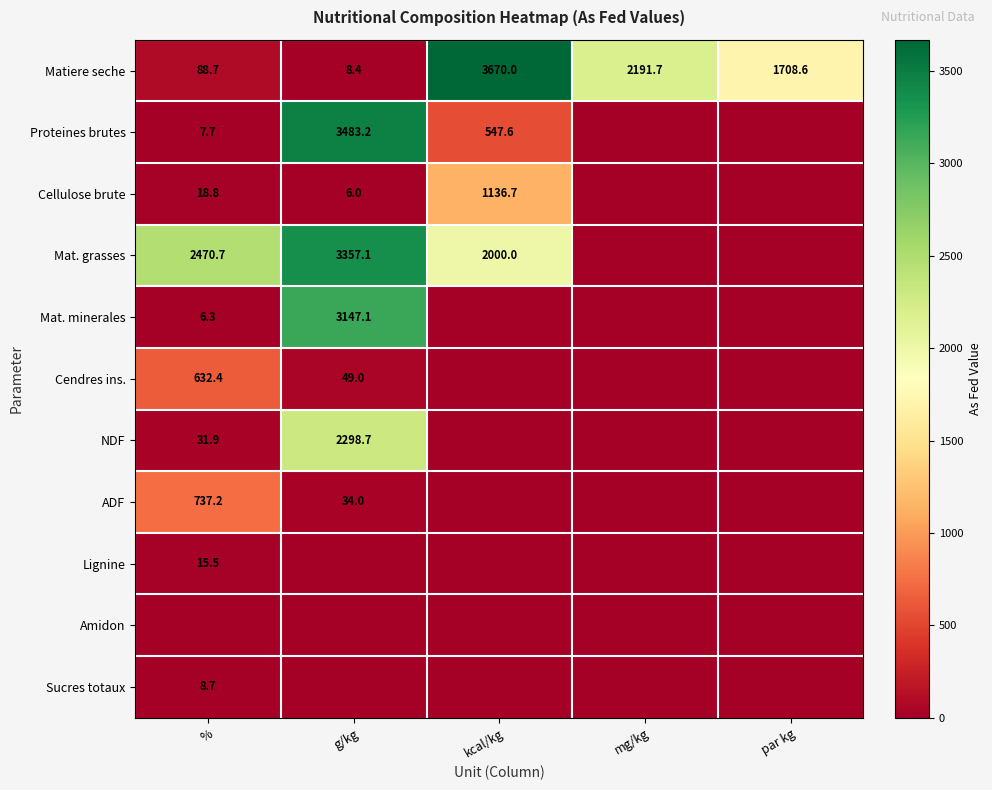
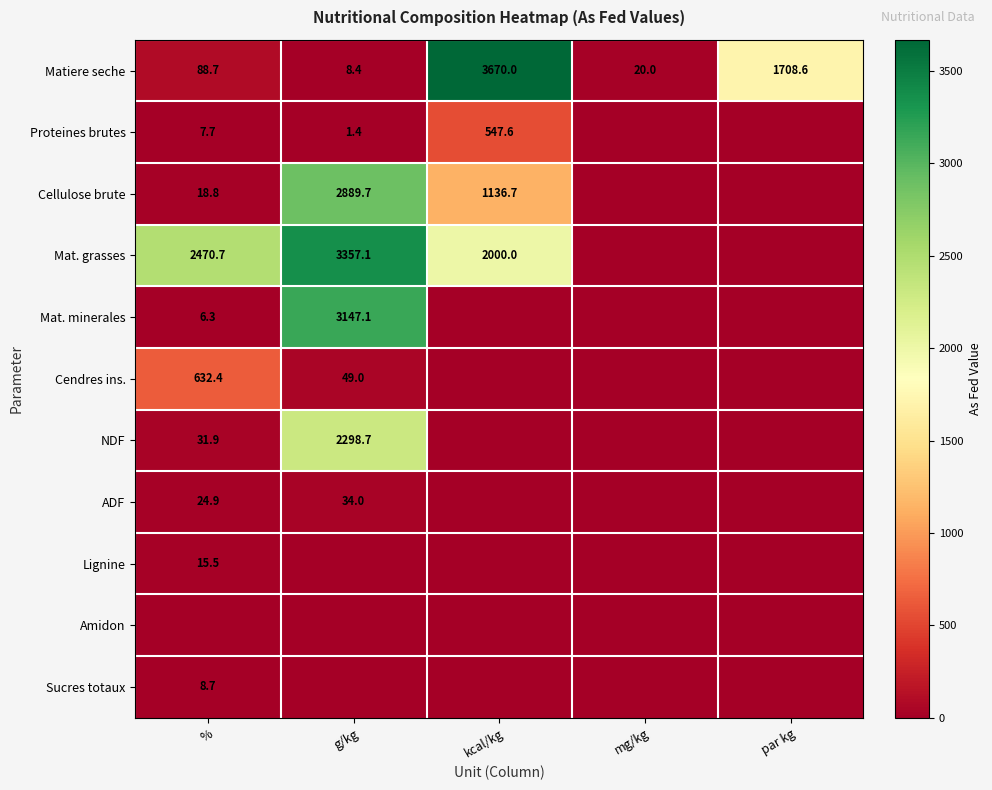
Matiere seche, mg/kg: 2191.7 -> 20.0
Proteines brutes, g/kg: 3483.2 -> 1.4
Cellulose brute, g/kg: 6.0 -> 2889.7
ADF, %: 737.2 -> 24.9
